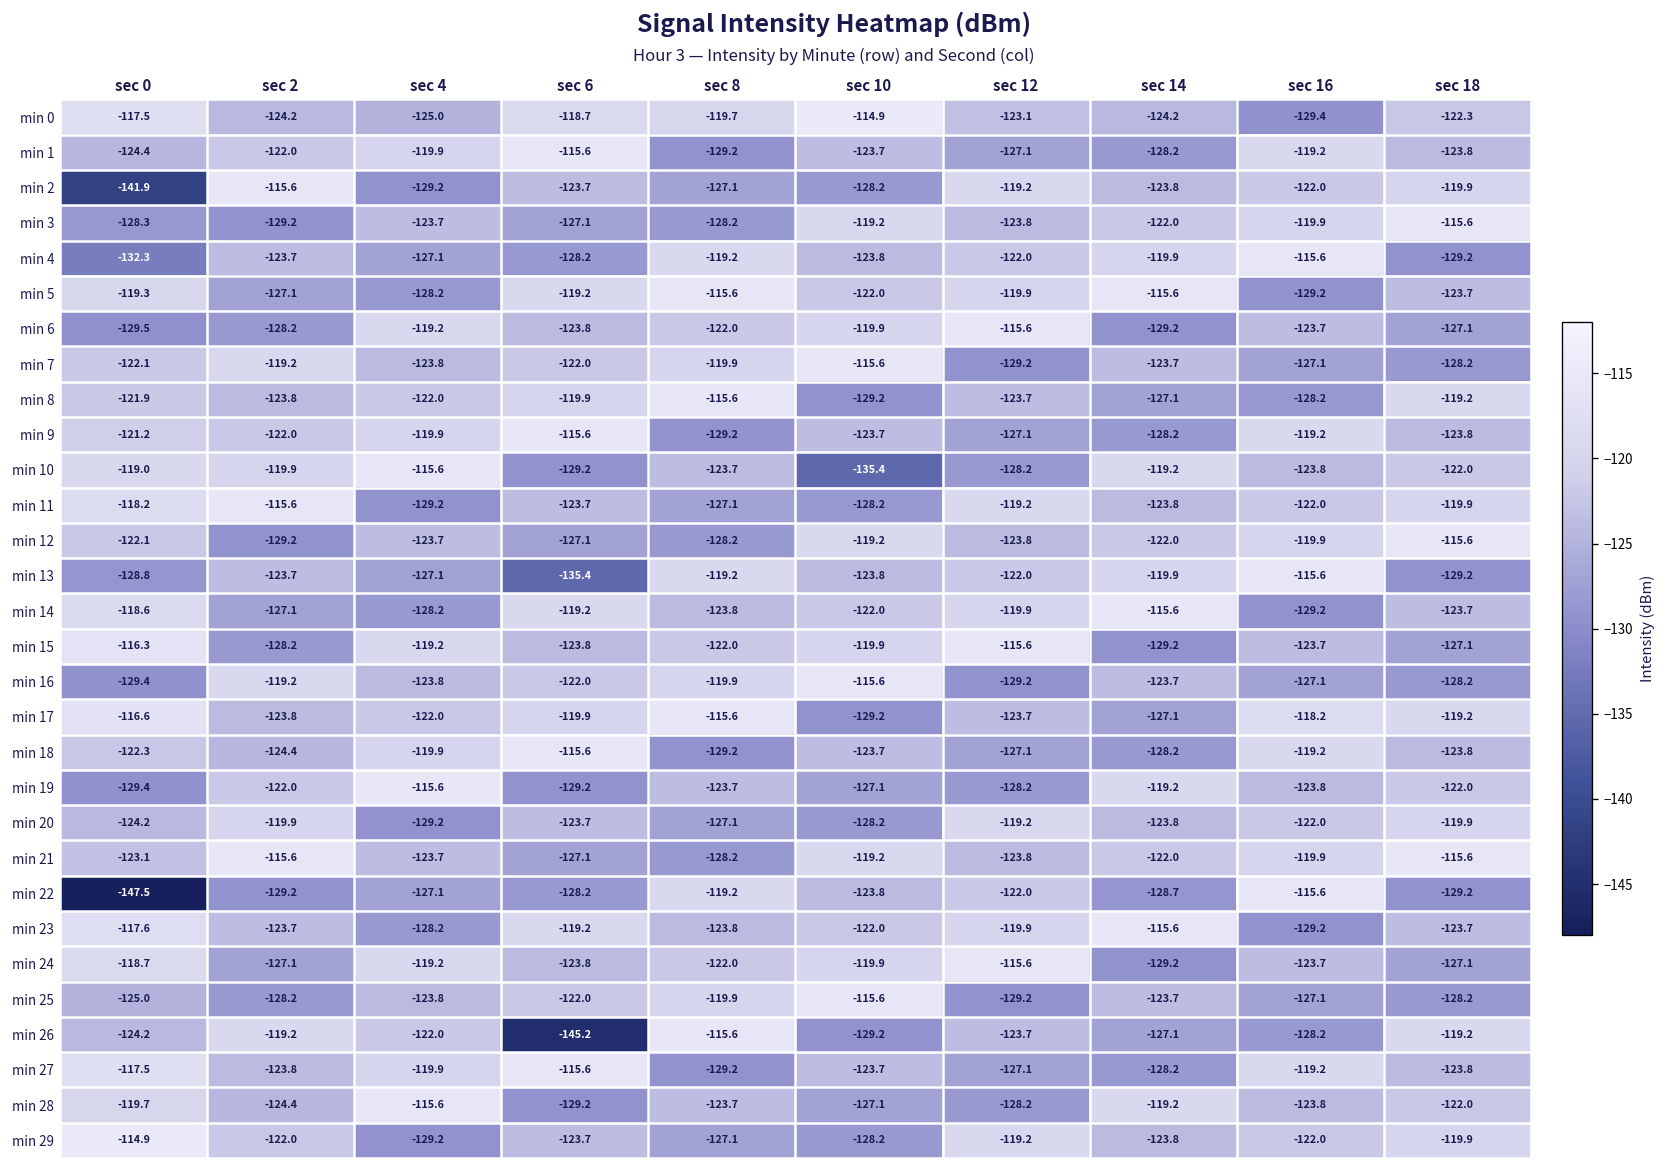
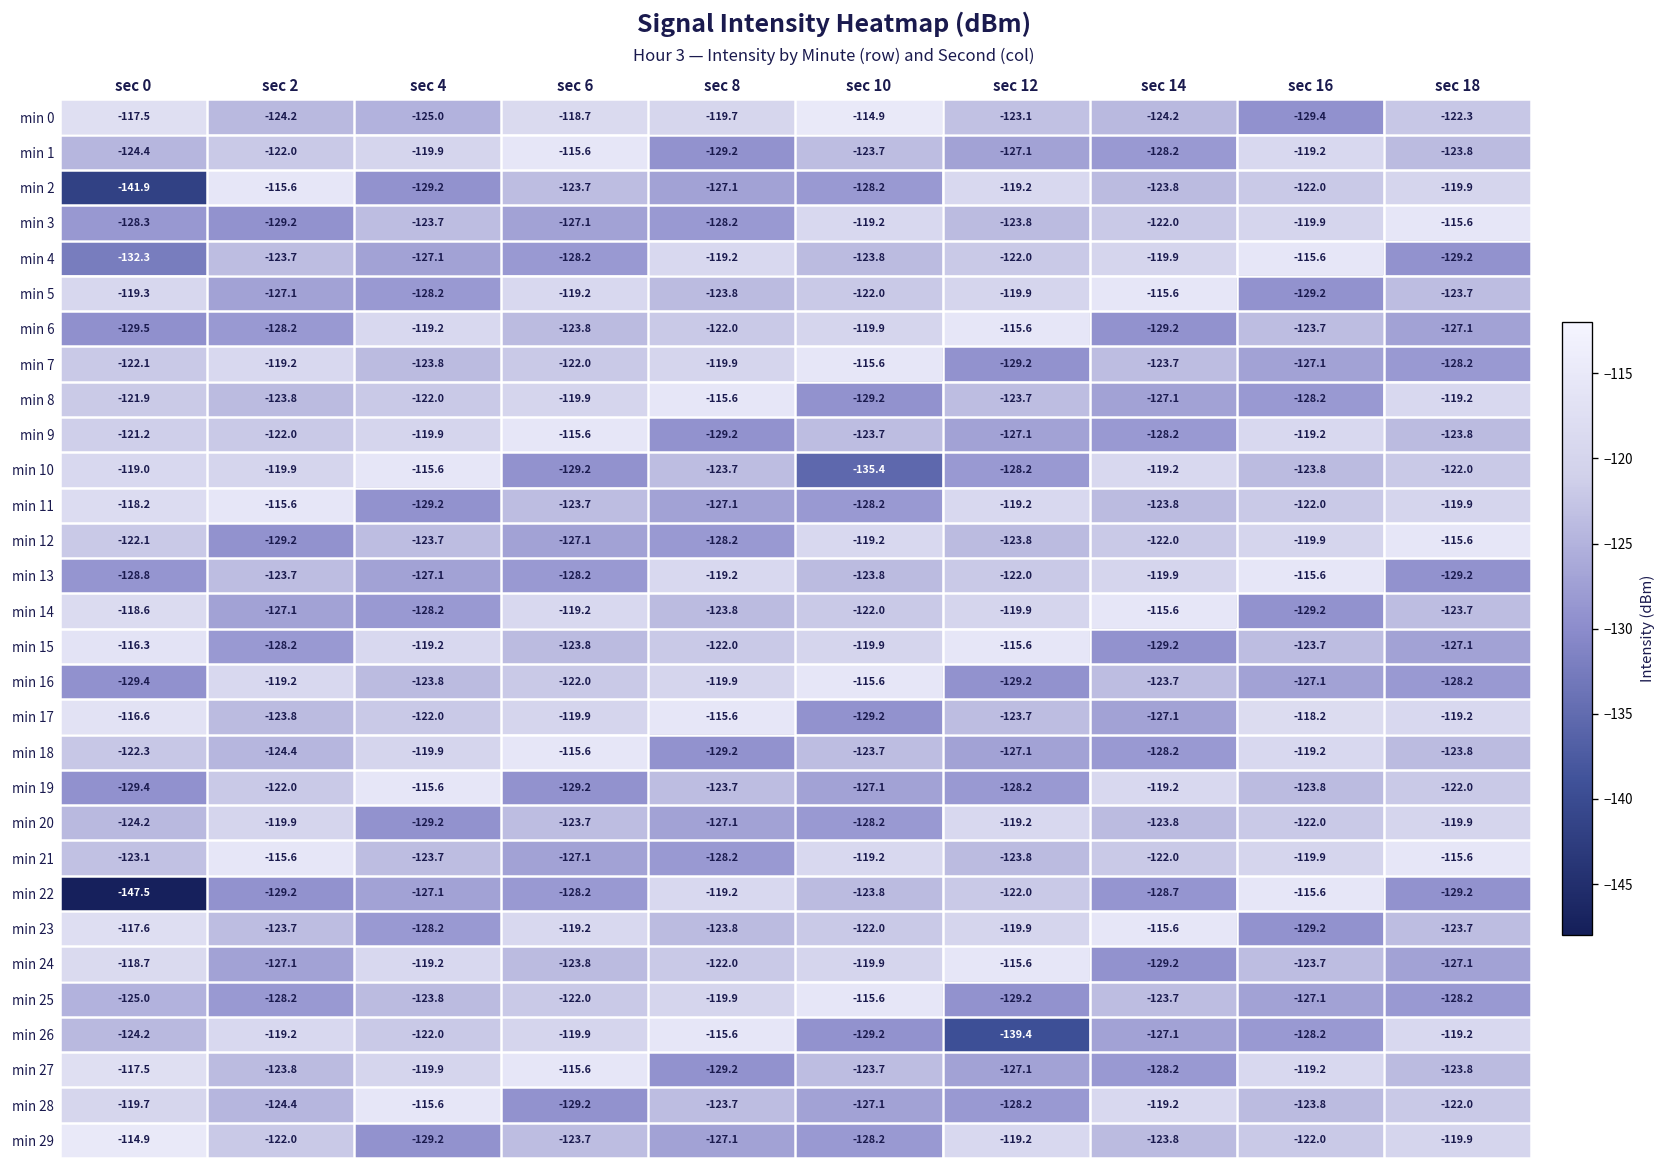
min 5, sec 8: -115.6 -> -123.8
min 13, sec 6: -135.4 -> -128.2
min 26, sec 6: -145.2 -> -119.9
min 26, sec 12: -123.7 -> -139.4
